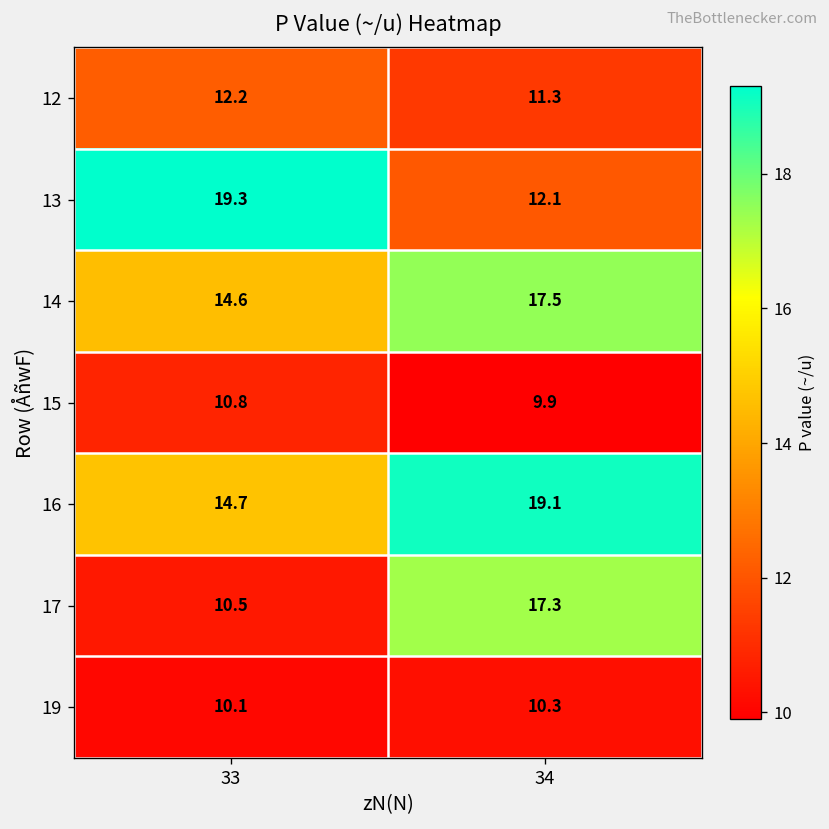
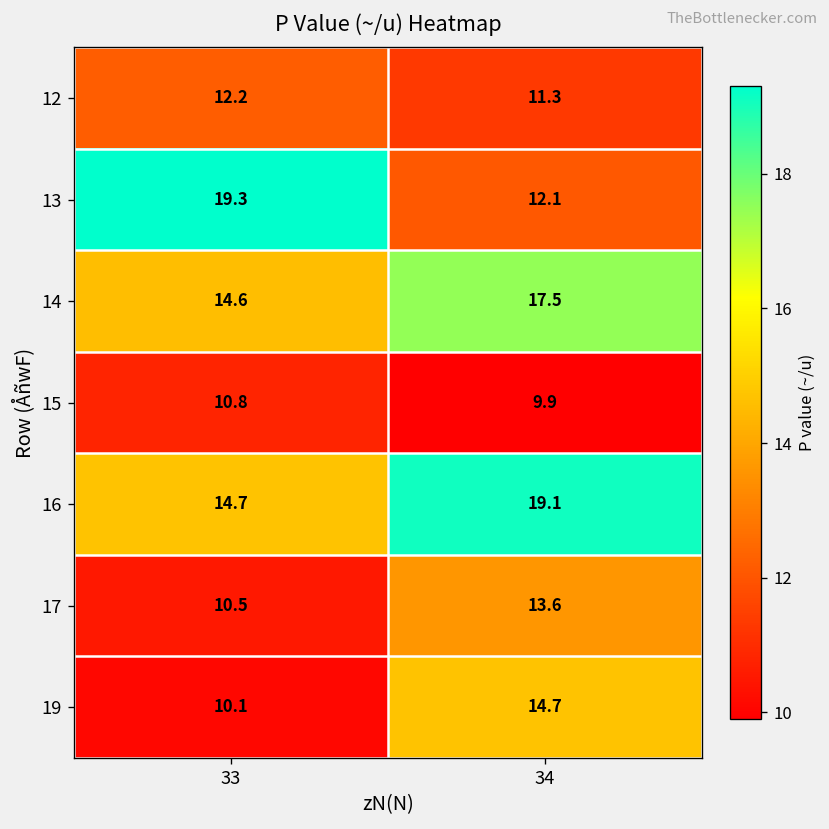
17, 34: 17.3 -> 13.6
19, 34: 10.3 -> 14.7
